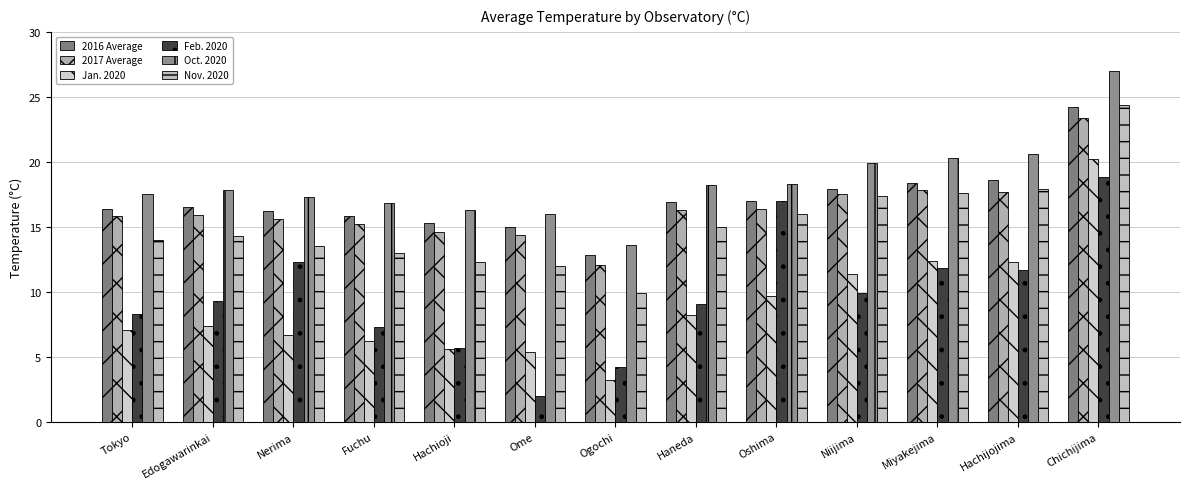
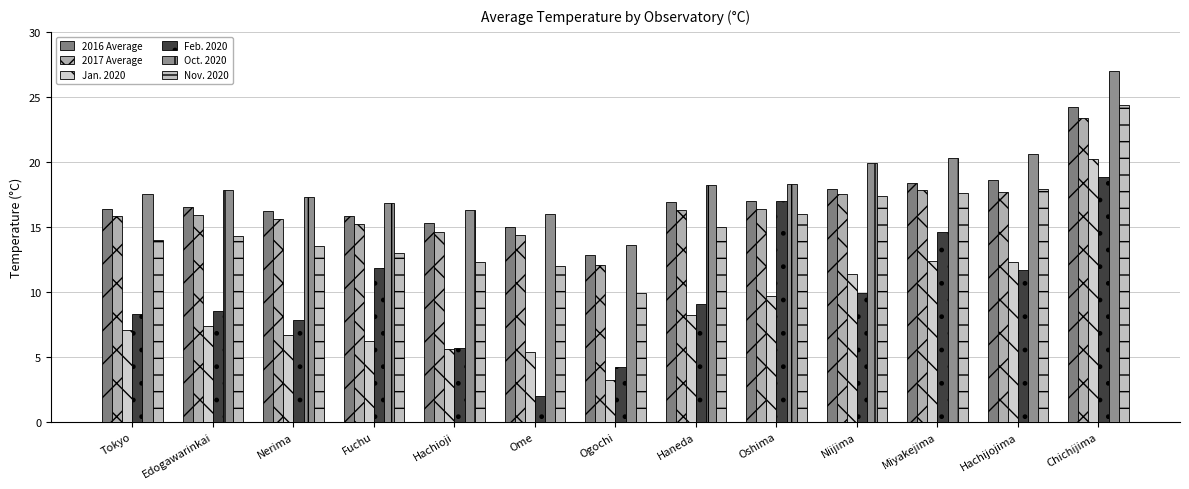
Feb. 2020, Edogawarinkai: 9.3 -> 8.5
Feb. 2020, Nerima: 12.3 -> 7.8
Feb. 2020, Fuchu: 7.3 -> 11.8
Feb. 2020, Miyakejima: 11.8 -> 14.6
